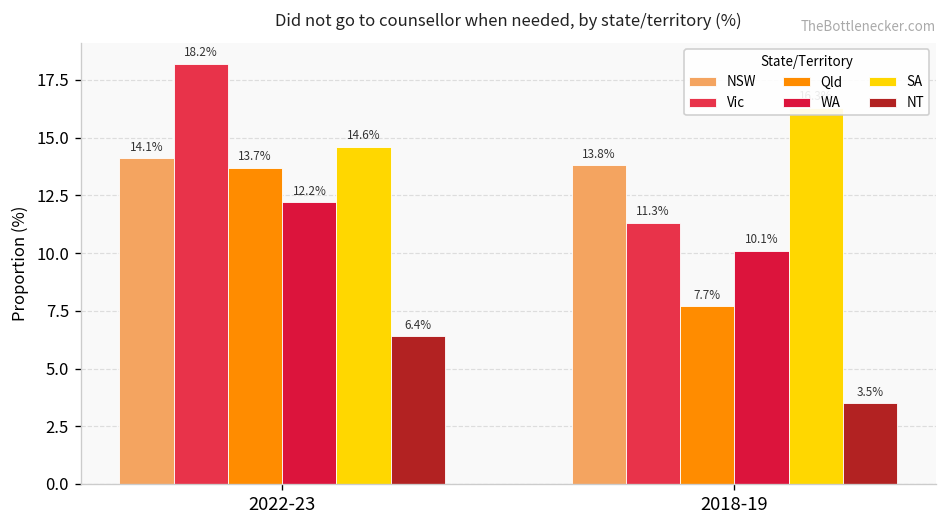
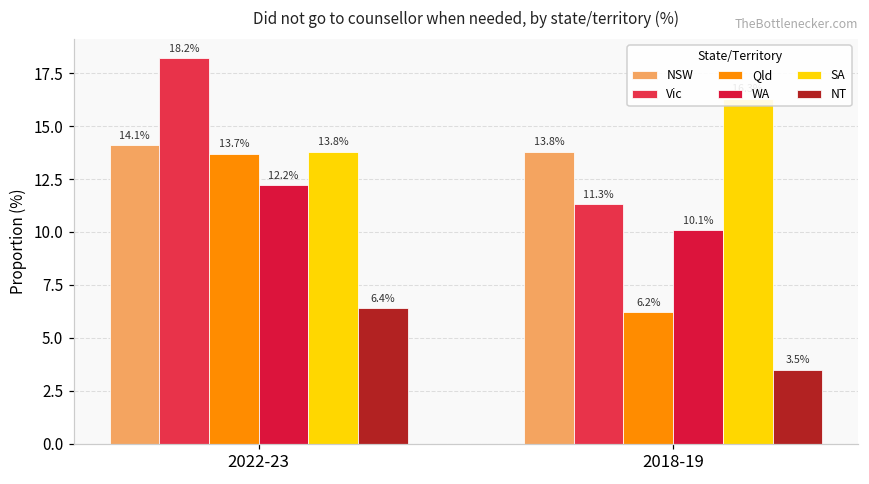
SA, 2022-23: 14.6% -> 13.8%
Qld, 2018-19: 7.7% -> 6.2%
